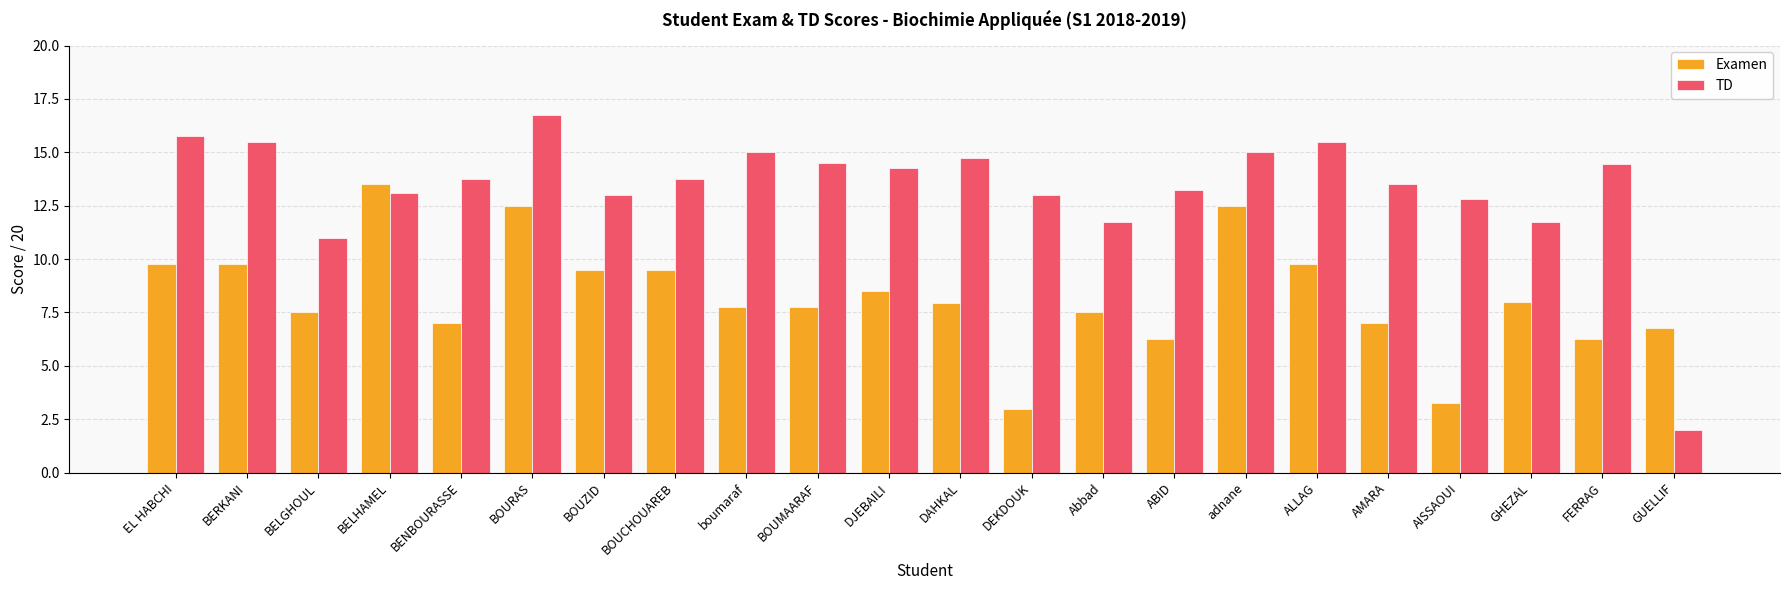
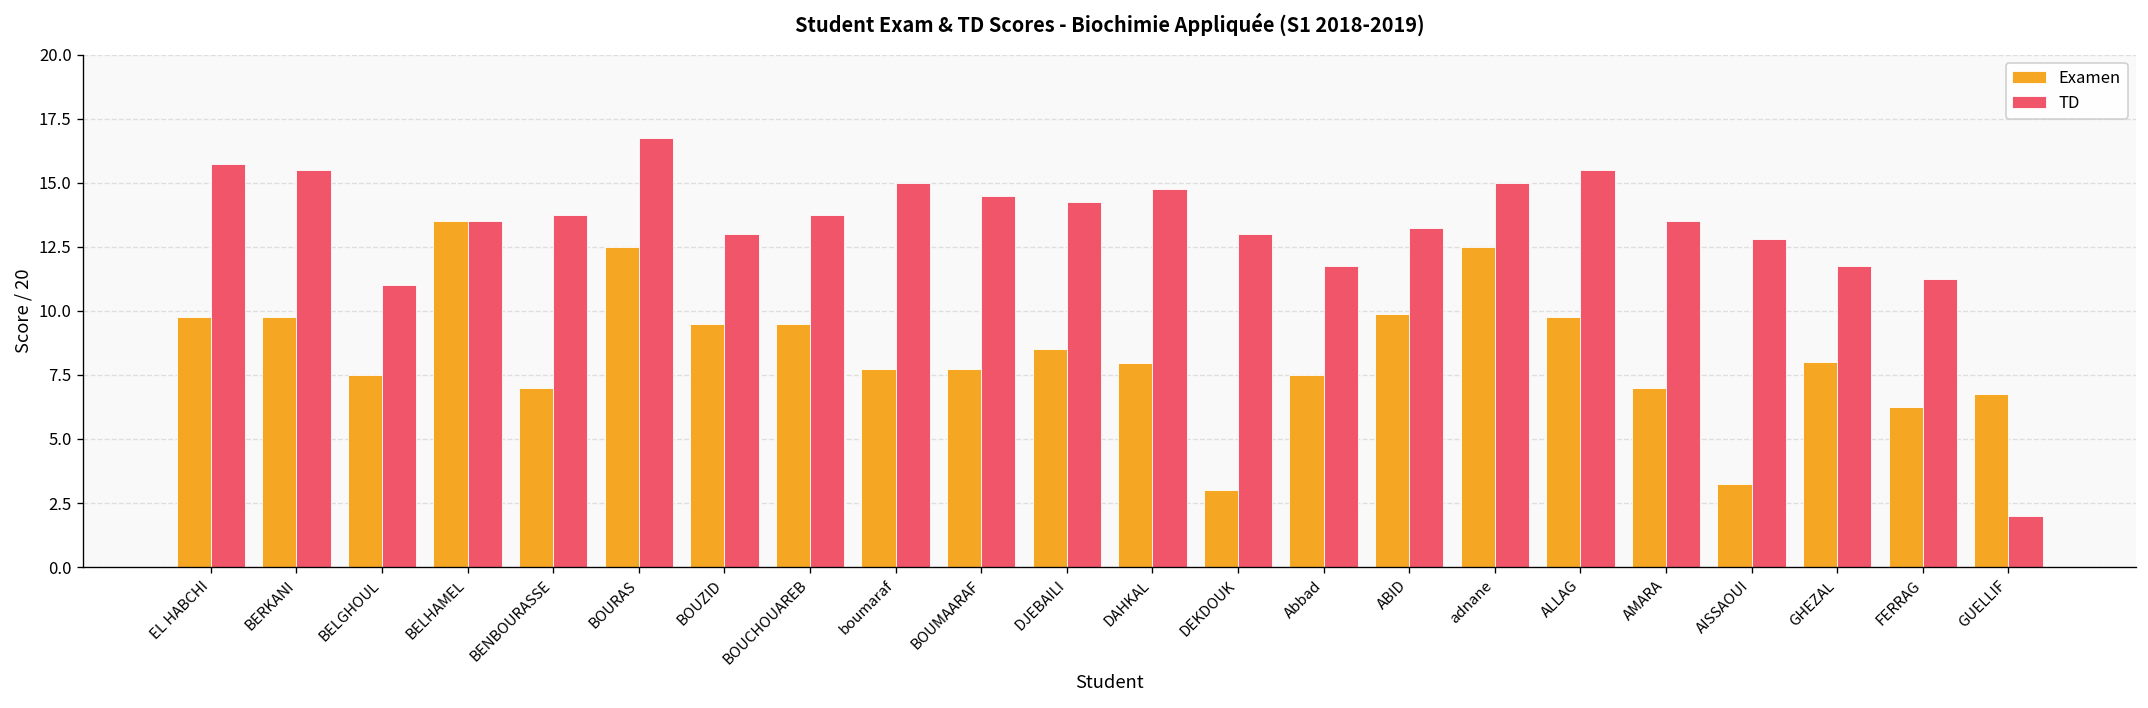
TD, BELHAMEL: 13.1 -> 13.5
Examen, ABID: 6.3 -> 9.9
TD, FERRAG: 14.4 -> 11.3
